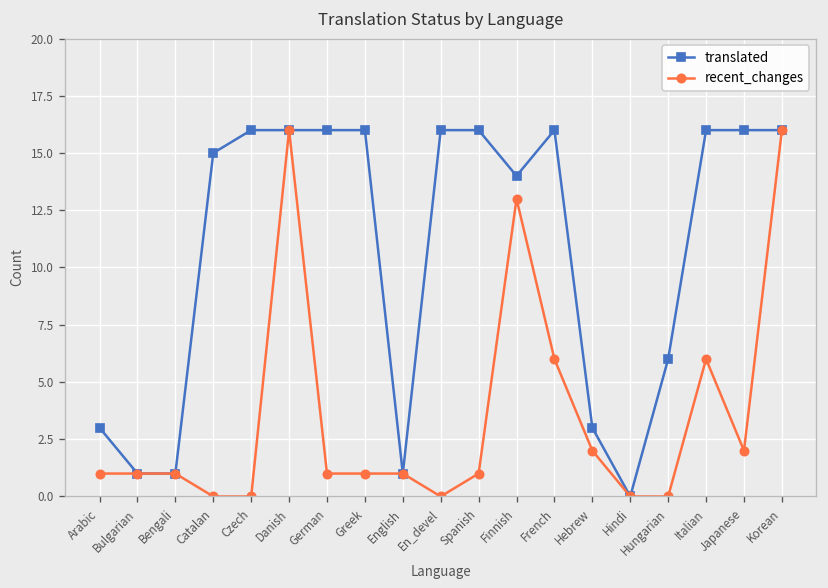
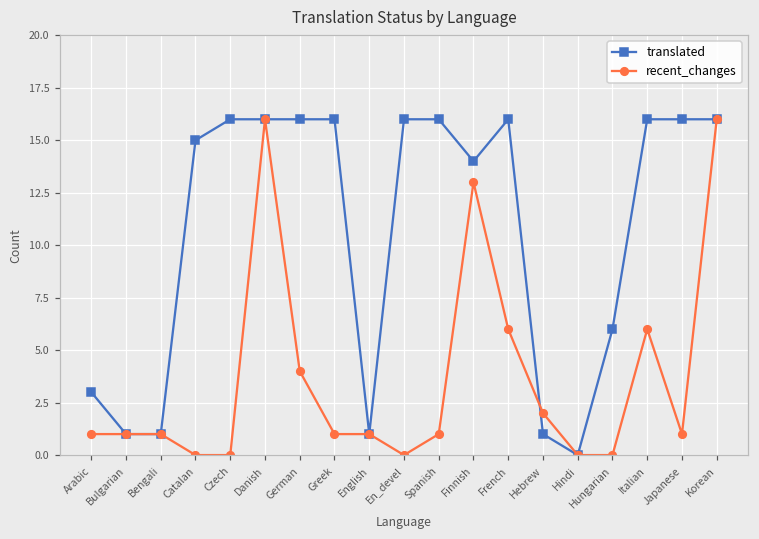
recent_changes, German: 1 -> 4
translated, Hebrew: 3 -> 1
recent_changes, Japanese: 2 -> 1
